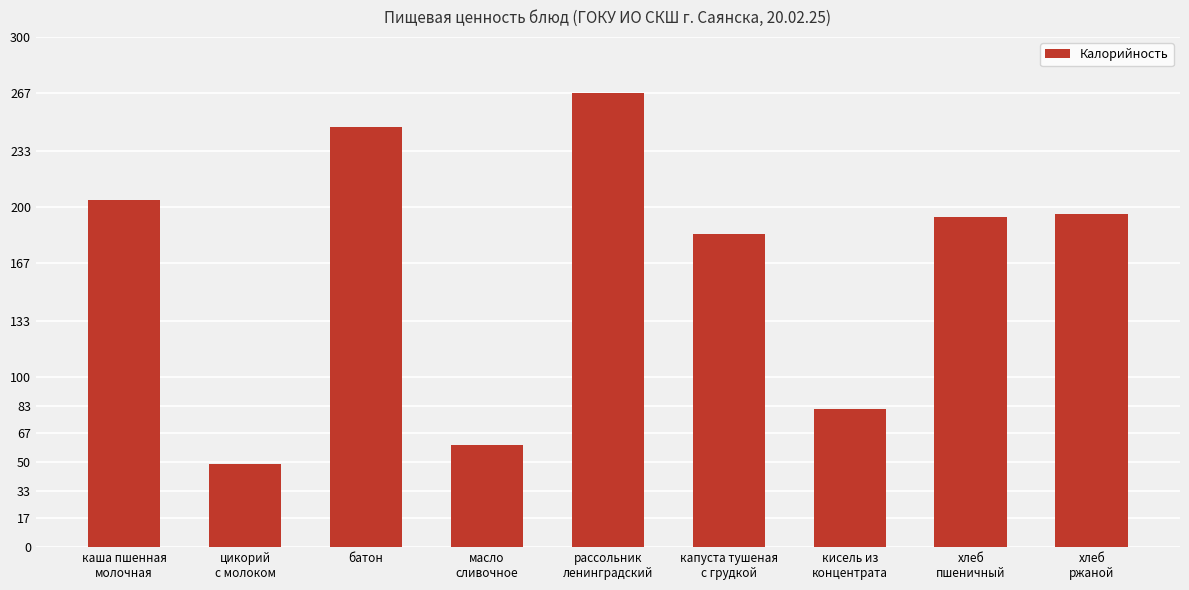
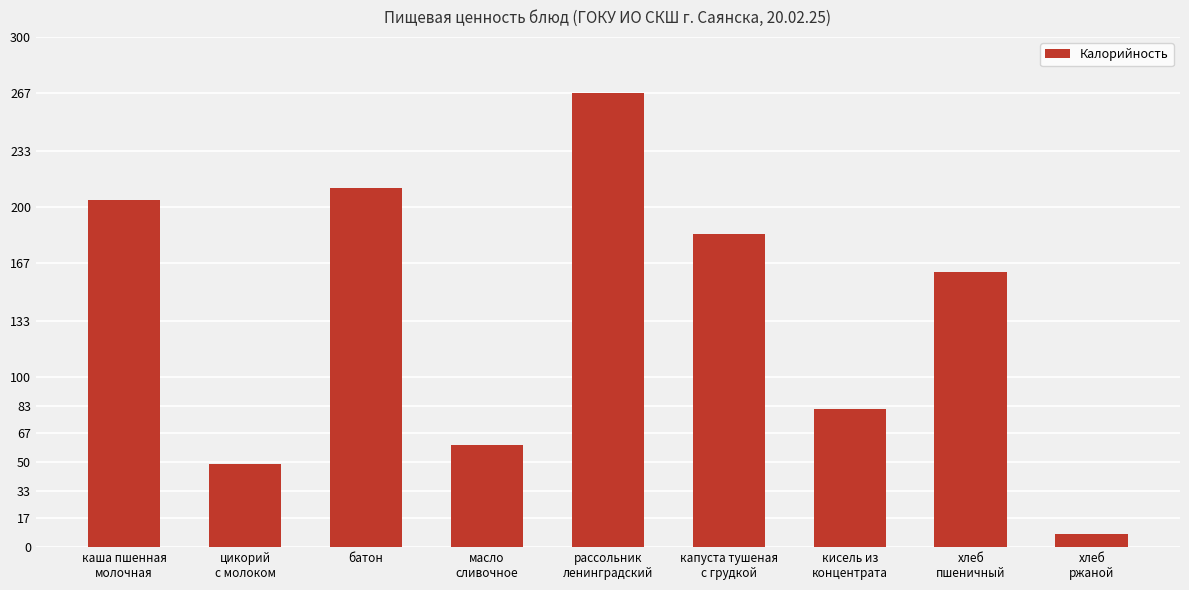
батон: 247 -> 211
хлеб пшеничный: 194 -> 162
хлеб ржаной: 196 -> 8
